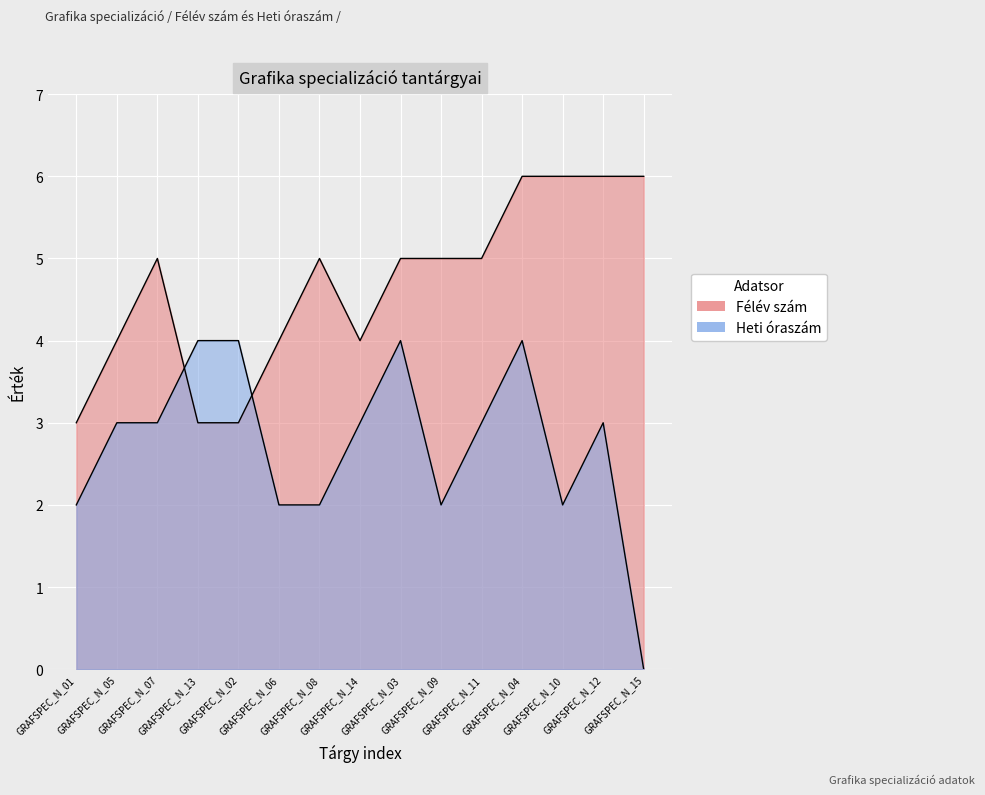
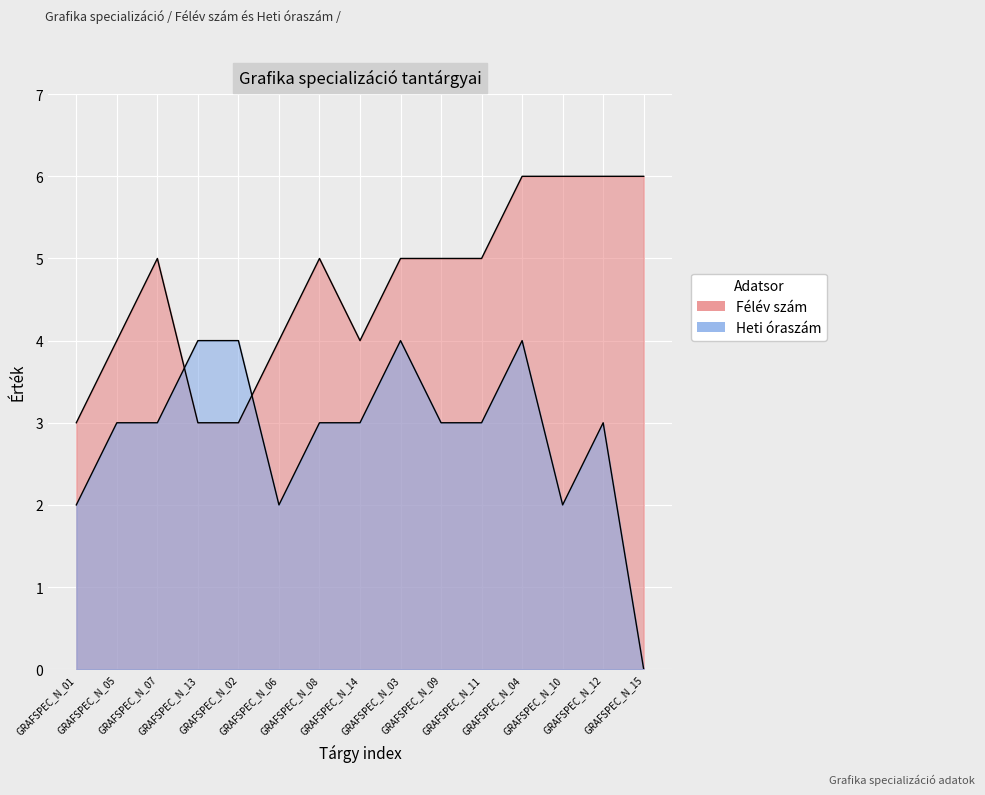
Heti óraszám, GRAFSPEC_N_08: 2 -> 3
Heti óraszám, GRAFSPEC_N_09: 2 -> 3
